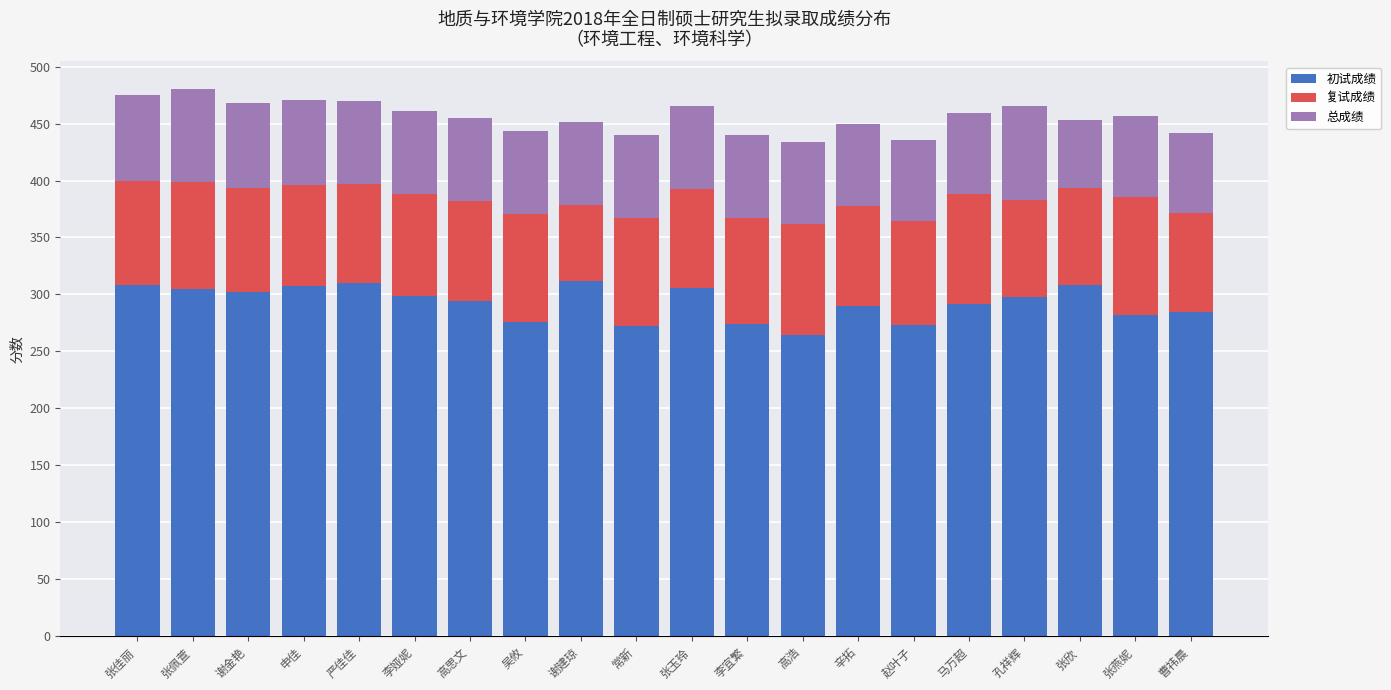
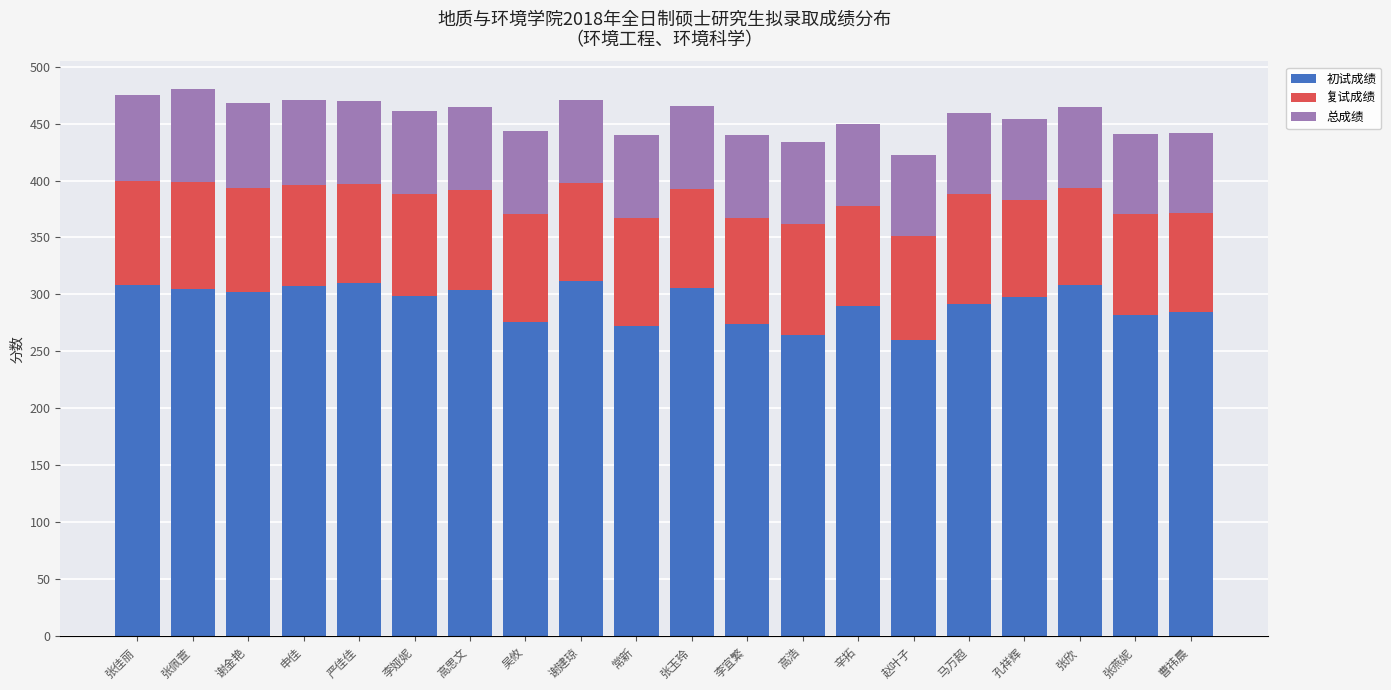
初试成绩, 高思文: 294 -> 304
复试成绩, 谢建琼: 67 -> 86
初试成绩, 赵叶子: 273 -> 260
总成绩, 孔祥辉: 83 -> 71
总成绩, 张欣: 60 -> 71
复试成绩, 张燕妮: 104 -> 88
